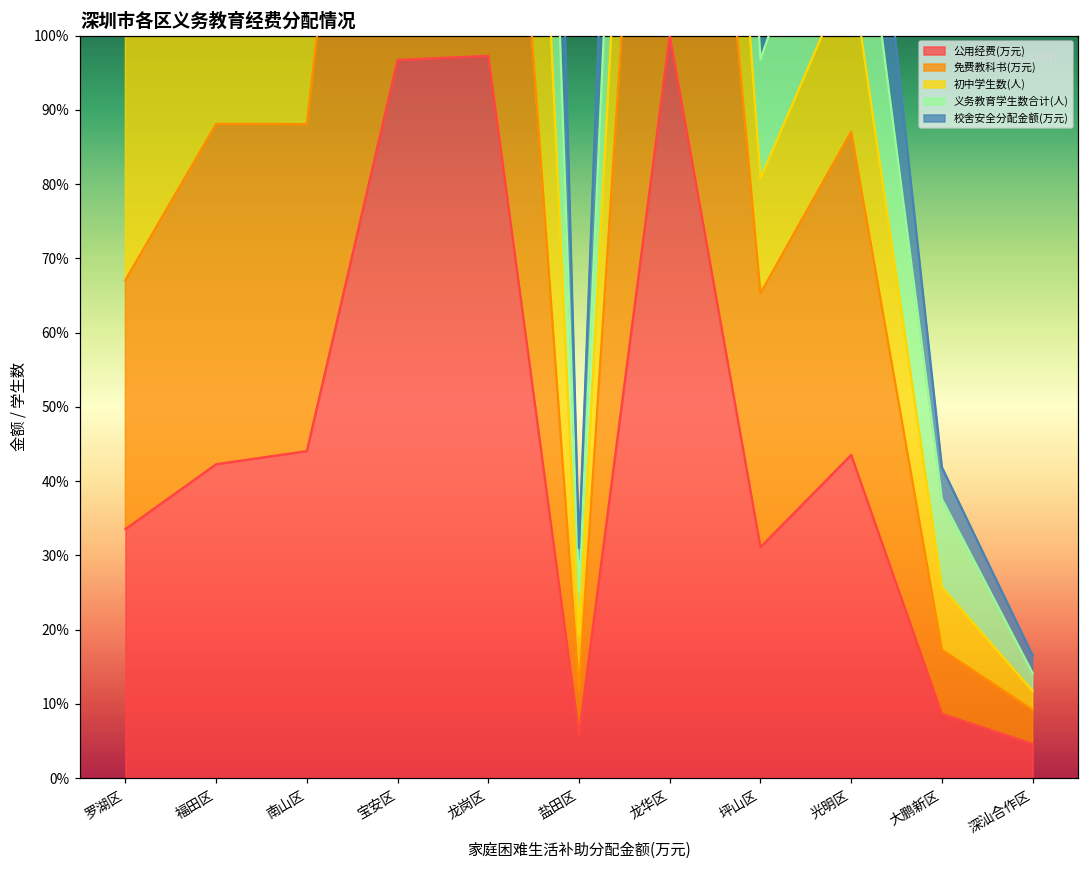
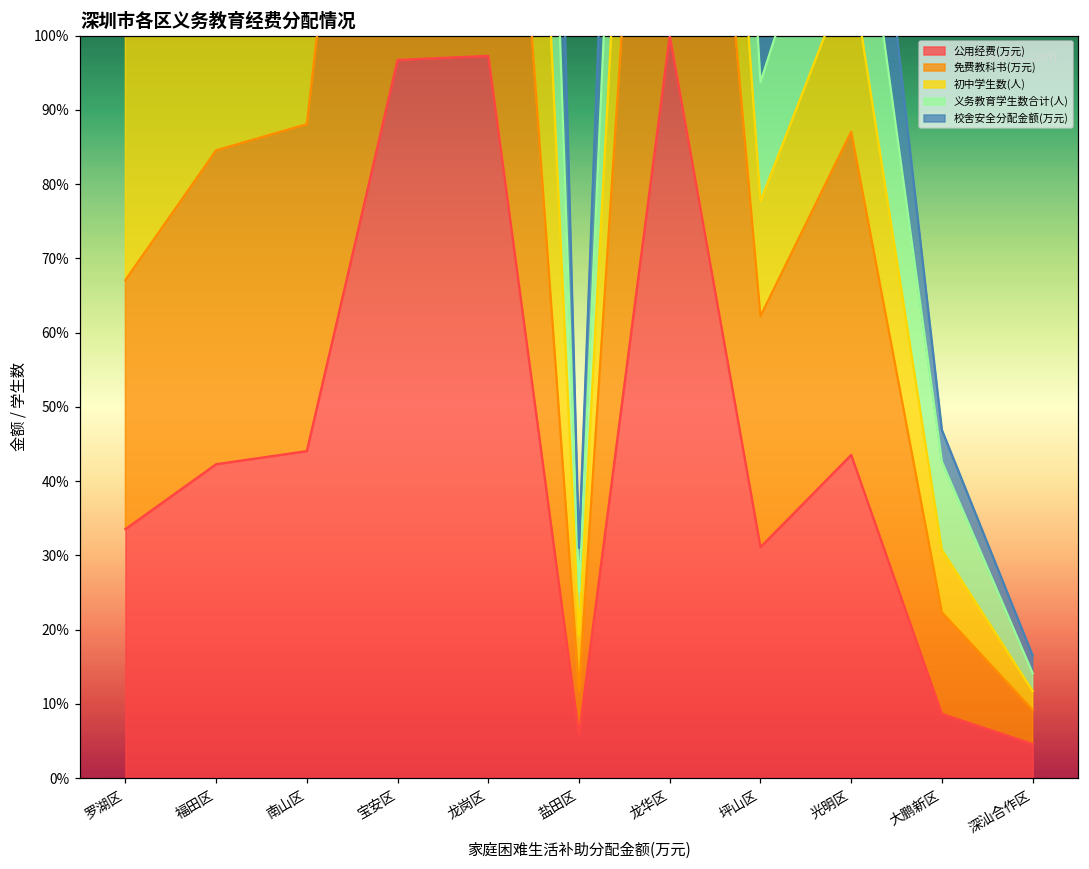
免费教科书(万元), 福田区: 46% -> 42%
免费教科书(万元), 坪山区: 34% -> 31%
免费教科书(万元), 大鹏新区: 9% -> 14%
